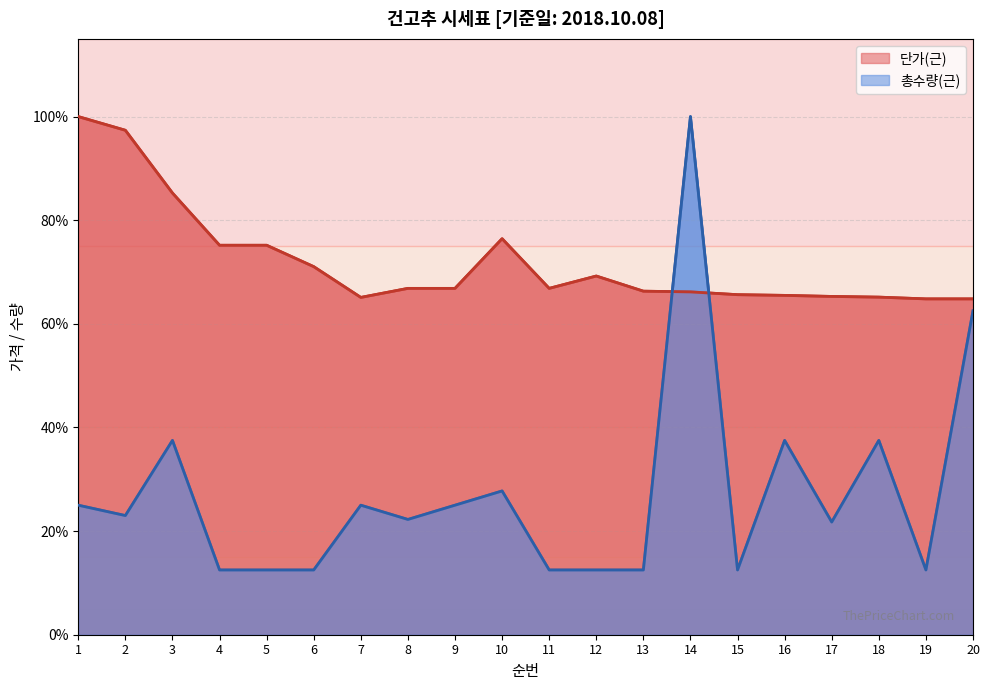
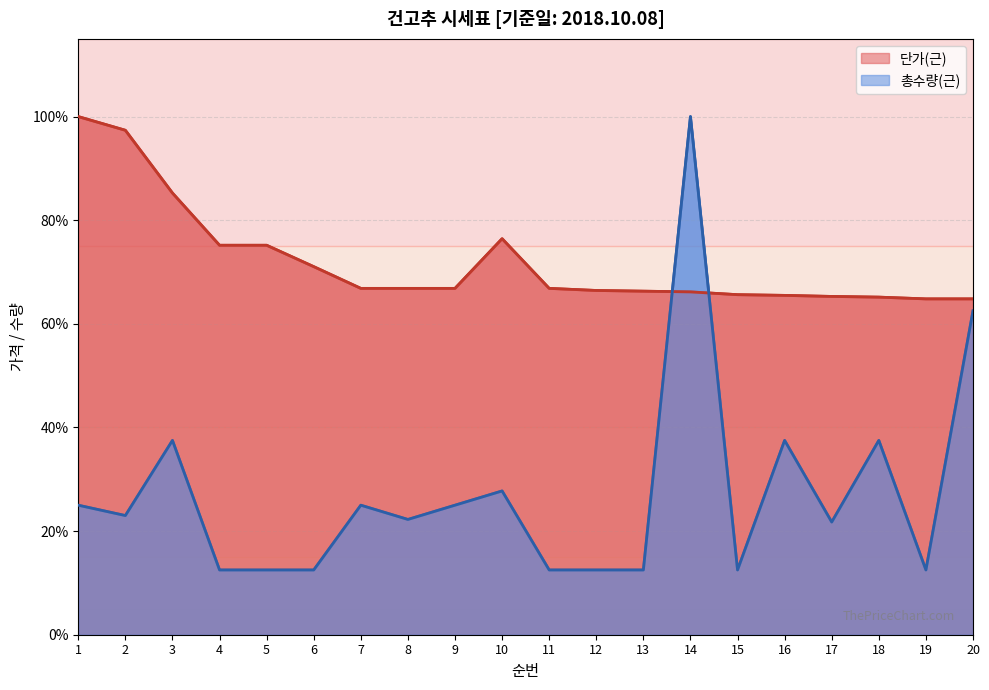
단가(근), 7: 65% -> 67%
단가(근), 12: 69% -> 66%
